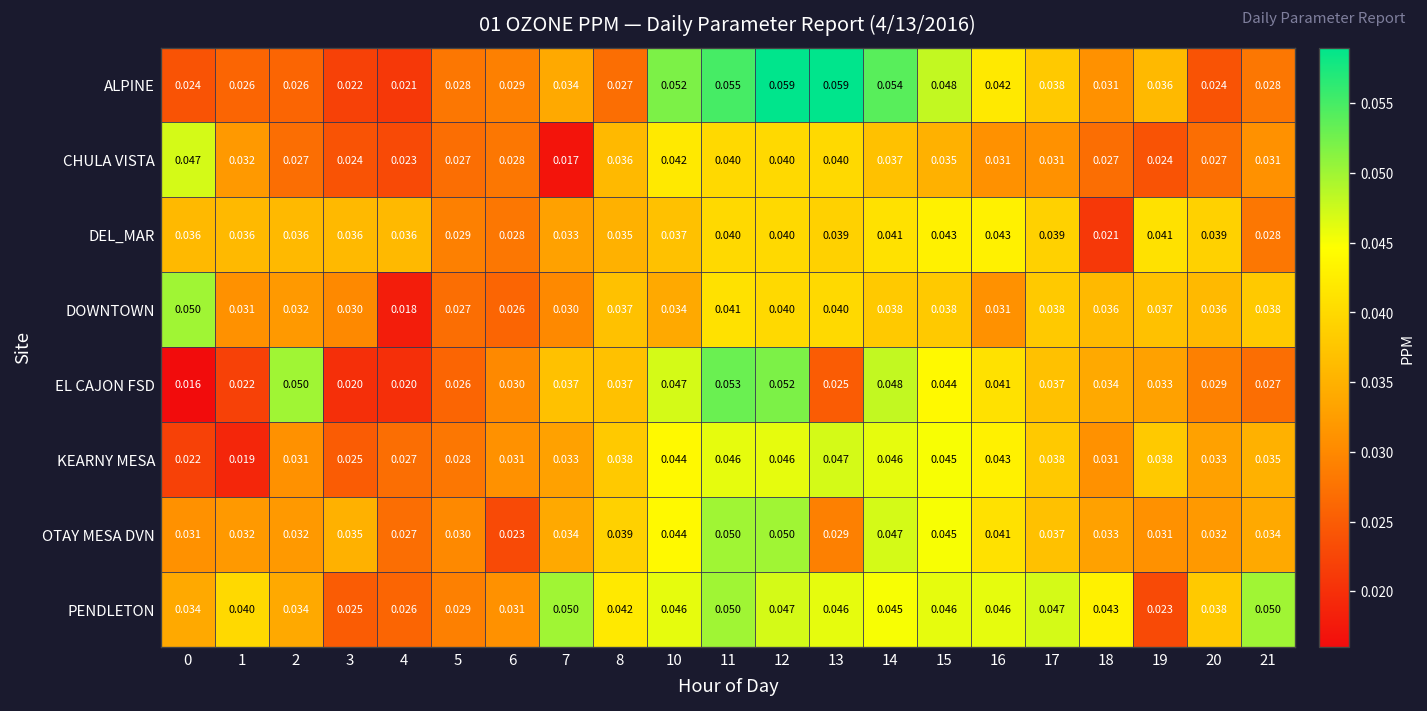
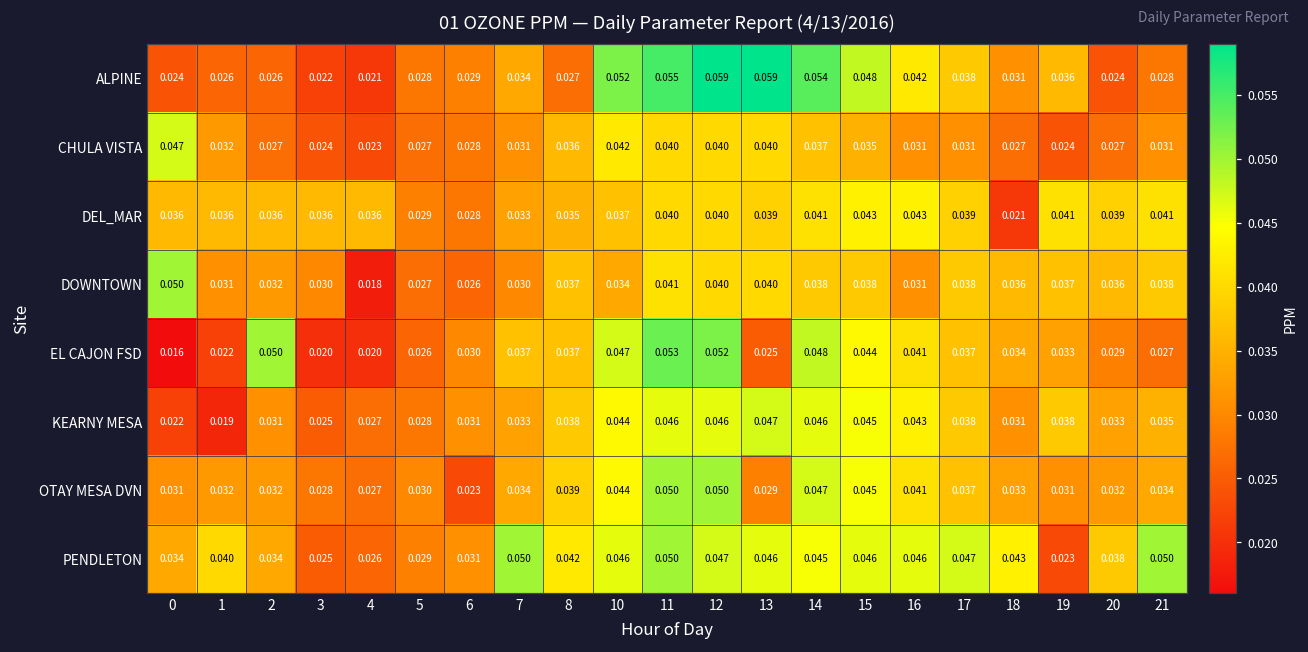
CHULA VISTA, 7: 0.017 -> 0.031
DEL_MAR, 21: 0.028 -> 0.041
OTAY MESA DVN, 3: 0.035 -> 0.028
